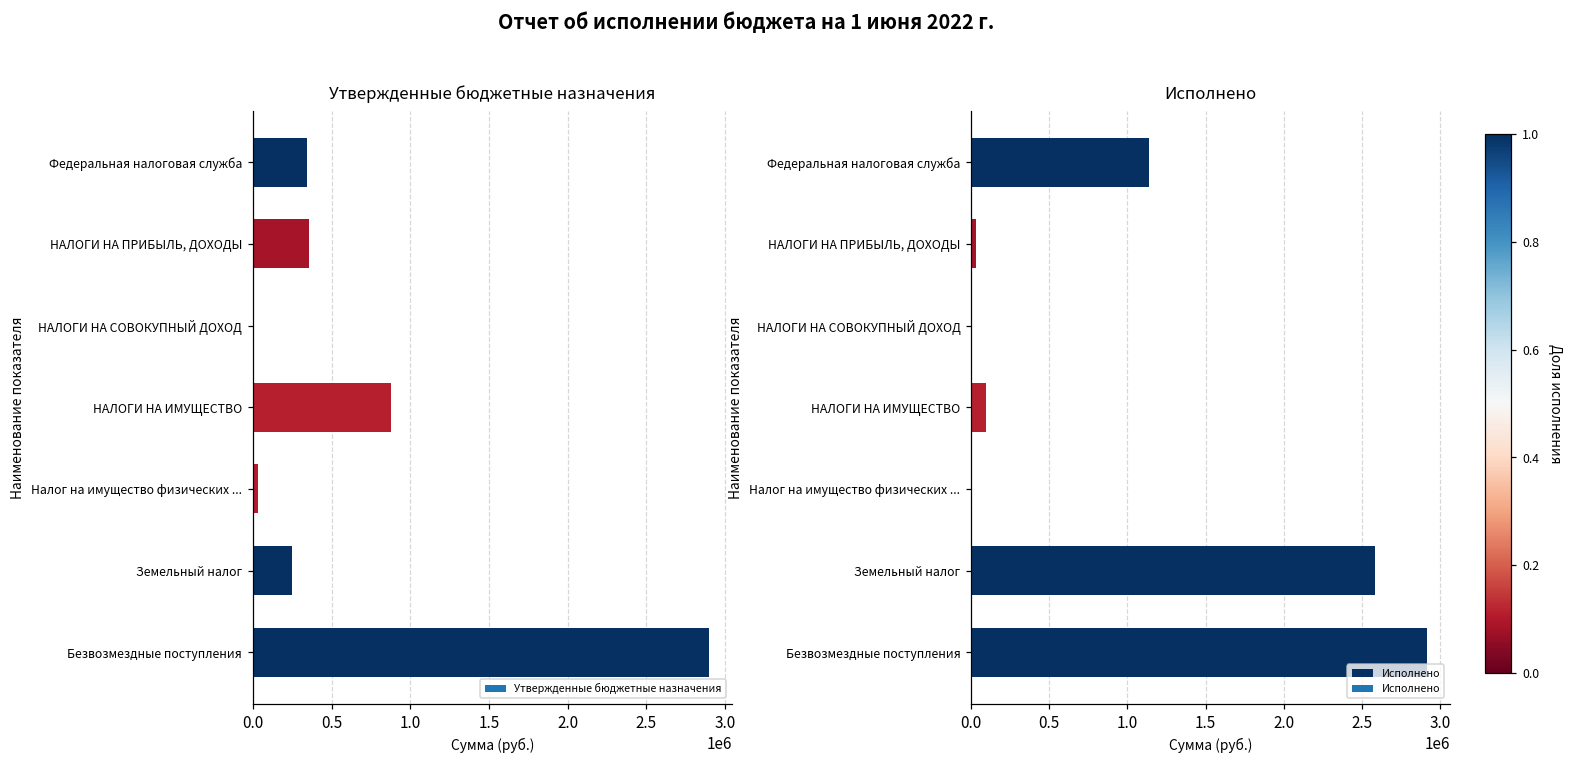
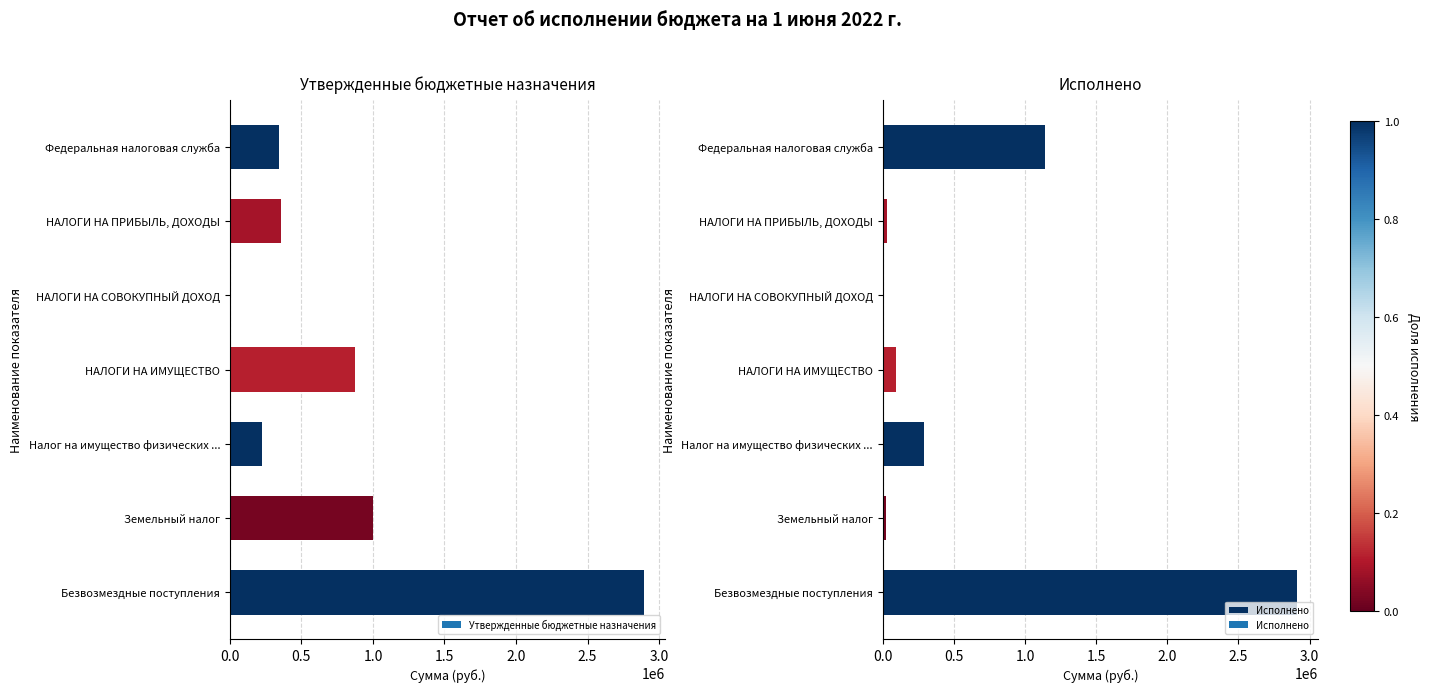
Утвержденные бюджетные назначения, Налог на имущество физических ...: 40000 -> 230000
Утвержденные бюджетные назначения, Земельный налог: 250000 -> 1000000
Исполнено, Налог на имущество физических ...: 0 -> 290000
Исполнено, Земельный налог: 2580000 -> 20000
